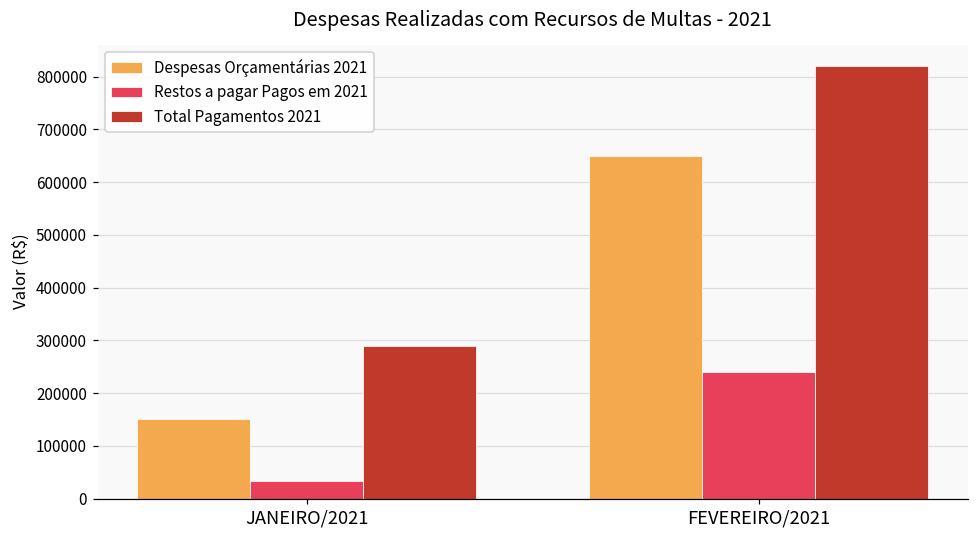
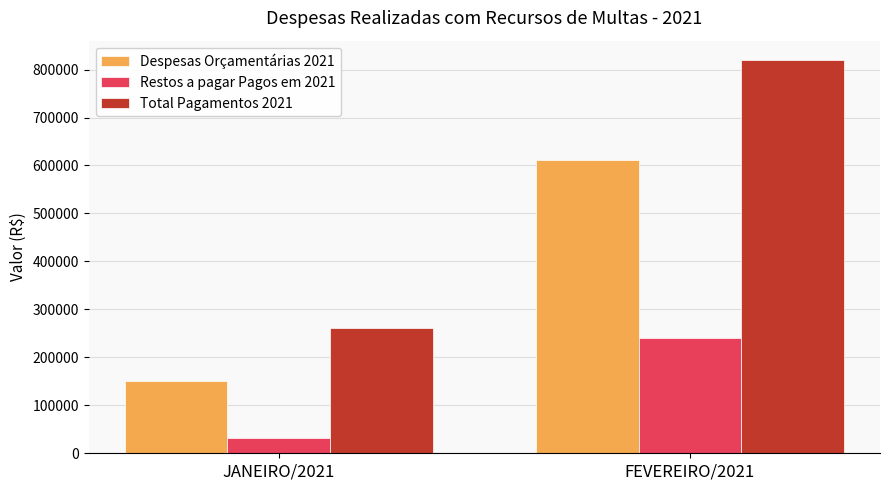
Total Pagamentos 2021, JANEIRO/2021: 290000 -> 260000
Despesas Orçamentárias 2021, FEVEREIRO/2021: 650000 -> 610000
